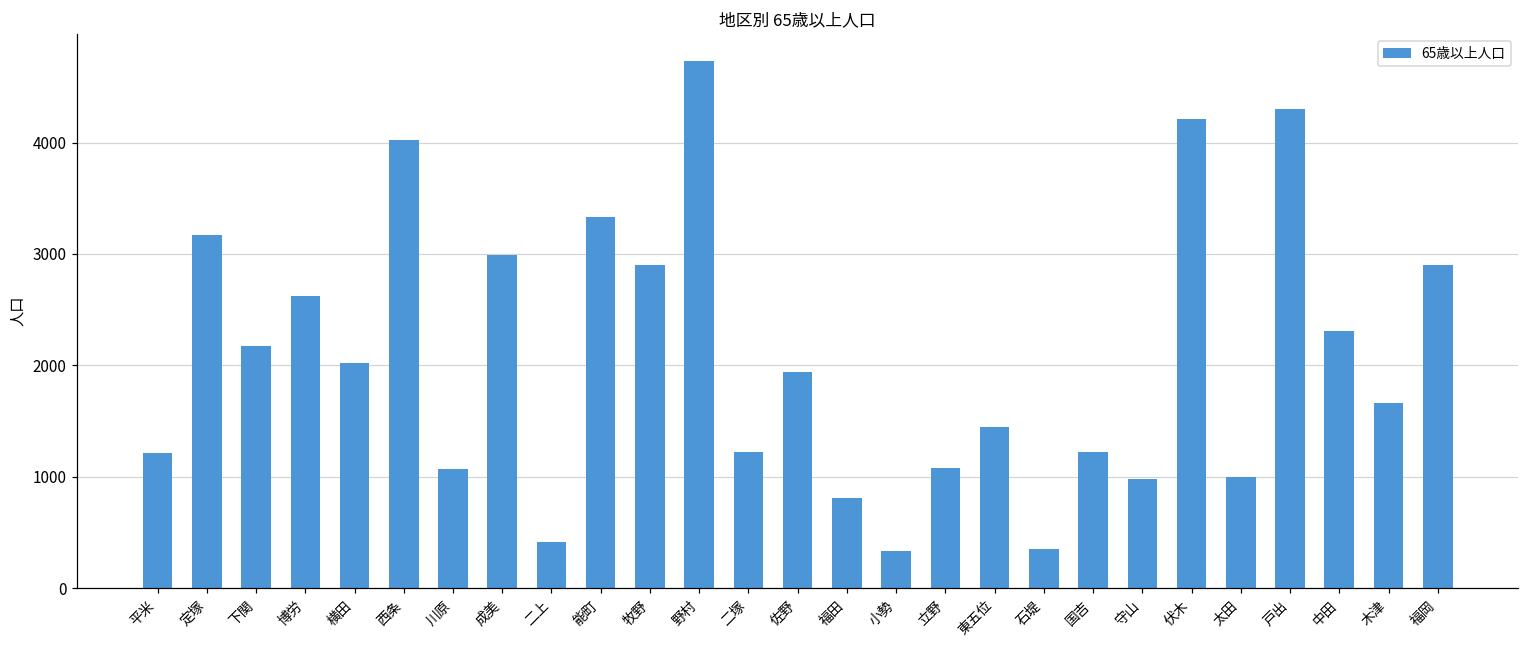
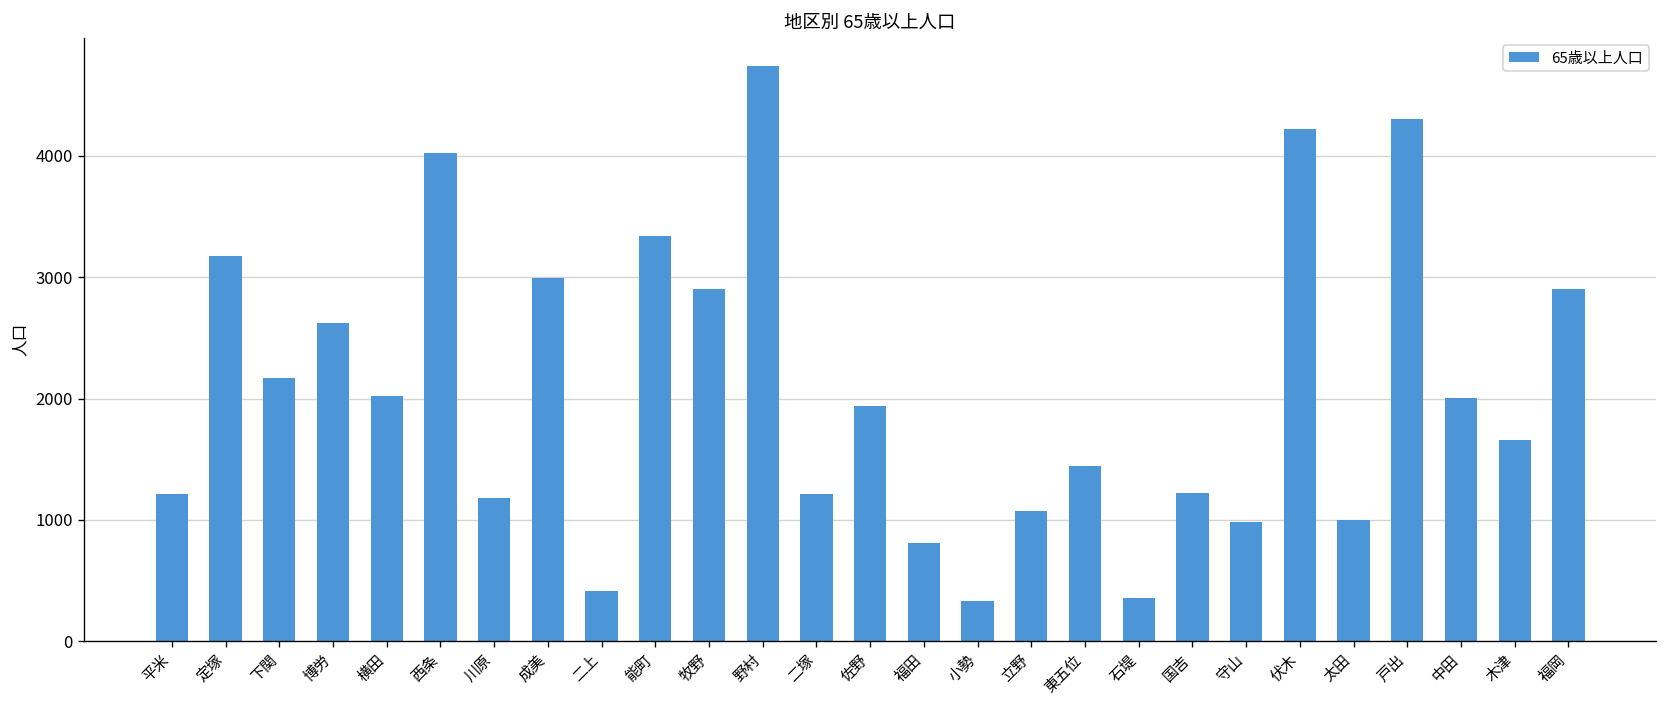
川原: 1070 -> 1180
中田: 2310 -> 2010
